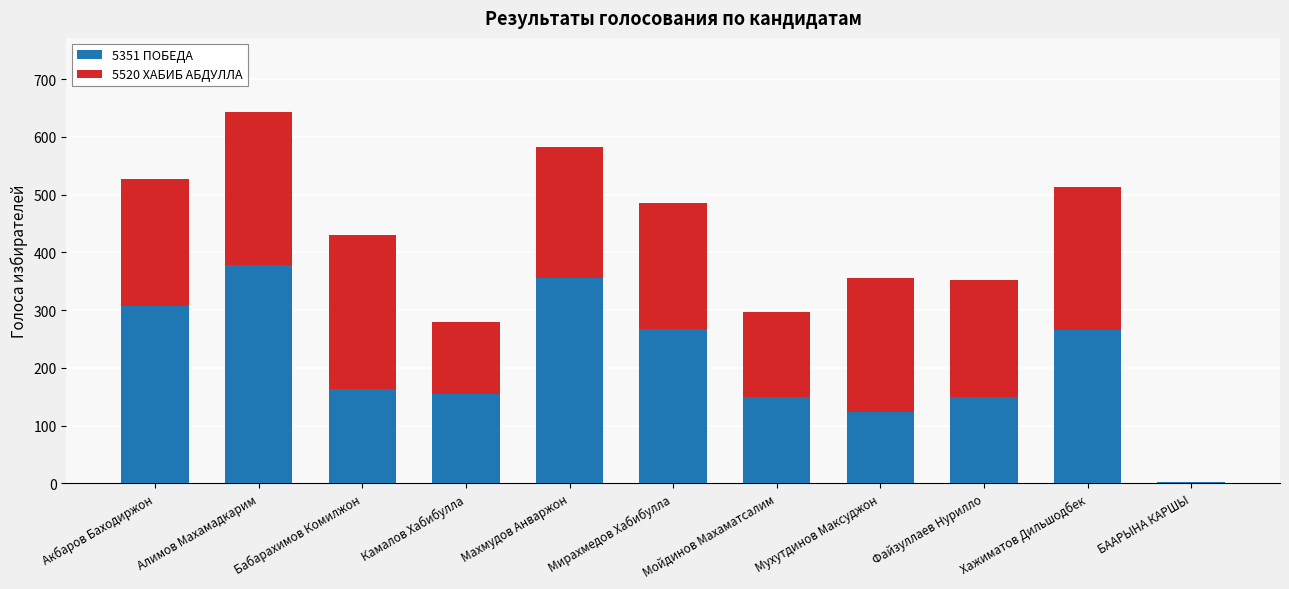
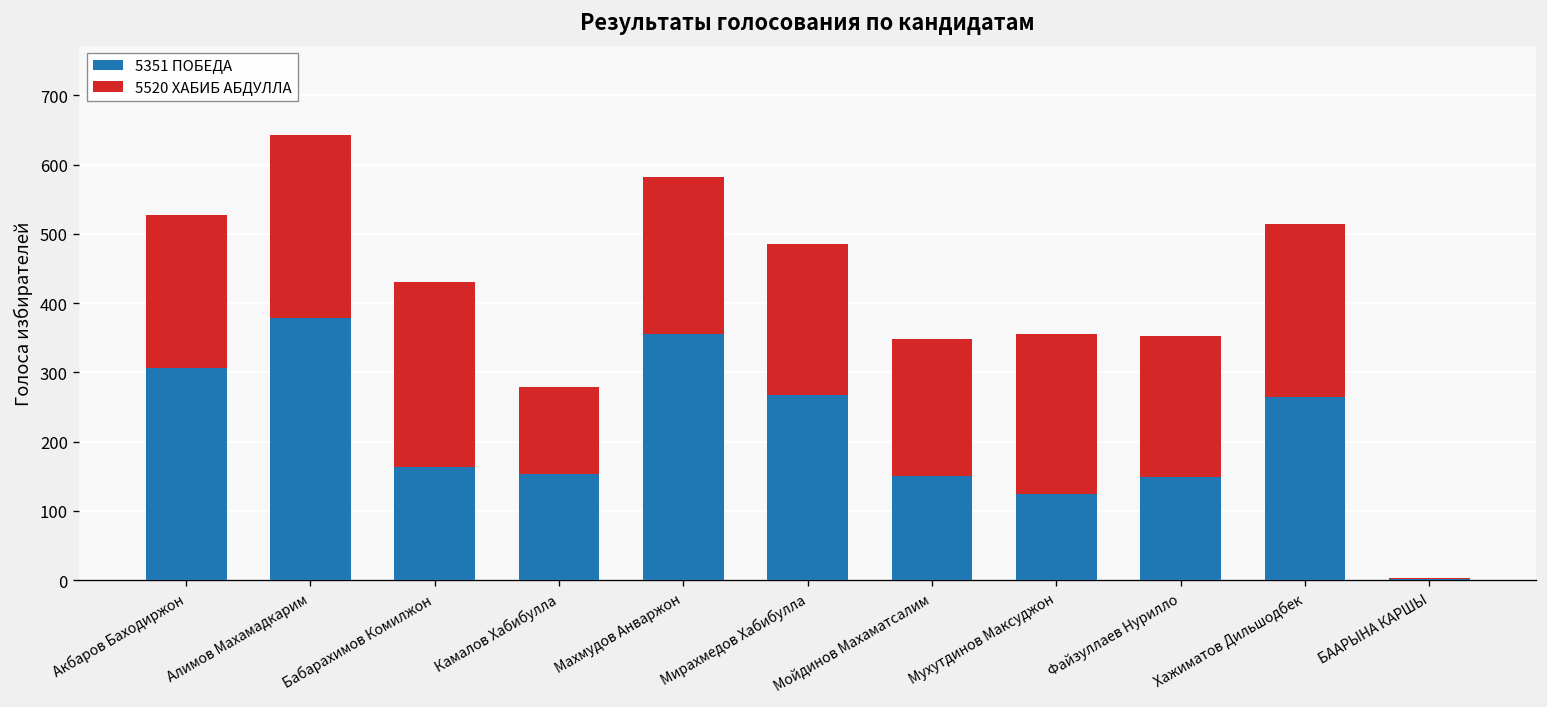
5520 ХАБИБ АБДУЛЛА, Мойдинов Махаматсалим: 150 -> 200
